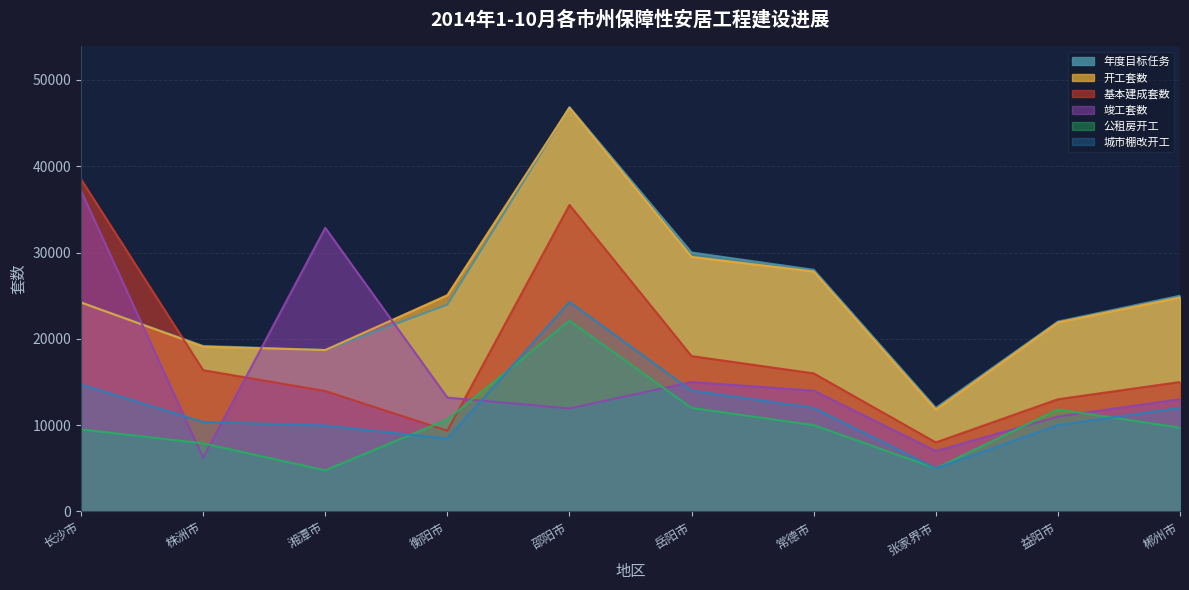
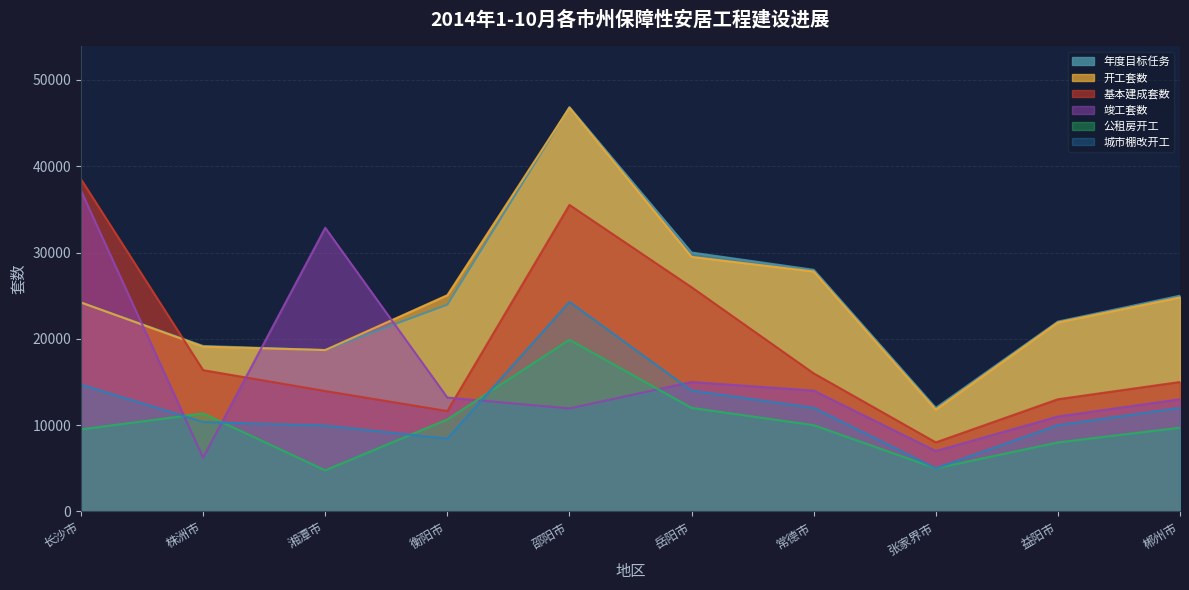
公租房开工, 株洲市: 8000 -> 11000
基本建成套数, 衡阳市: 9000 -> 12000
公租房开工, 邵阳市: 22000 -> 20000
基本建成套数, 岳阳市: 18000 -> 26000
公租房开工, 益阳市: 12000 -> 8000
